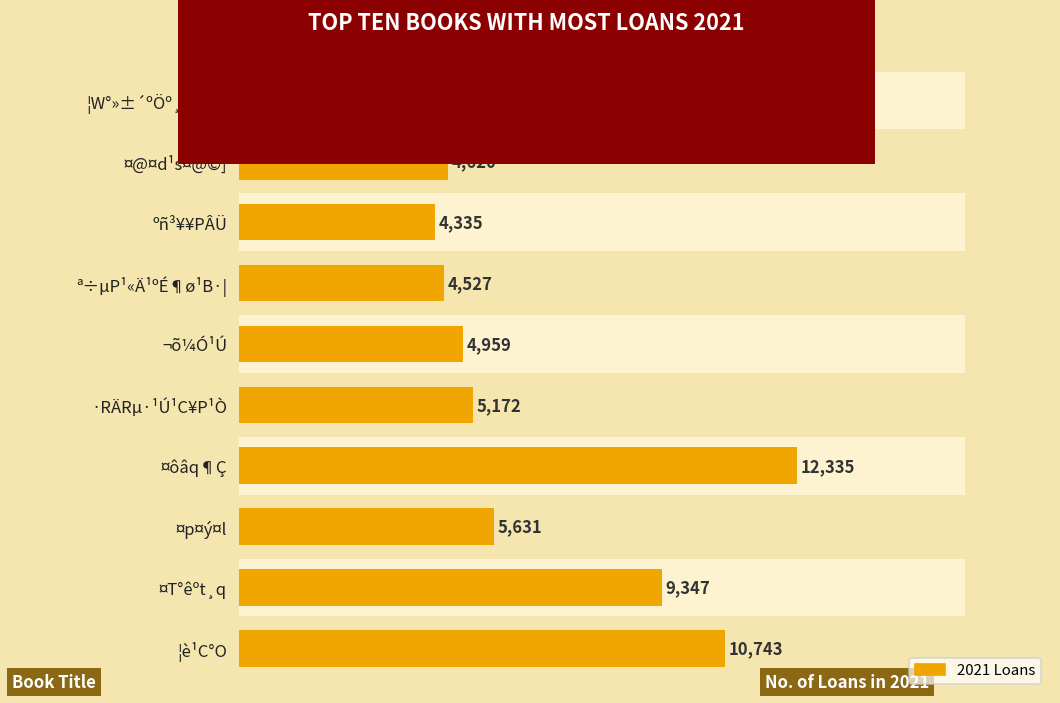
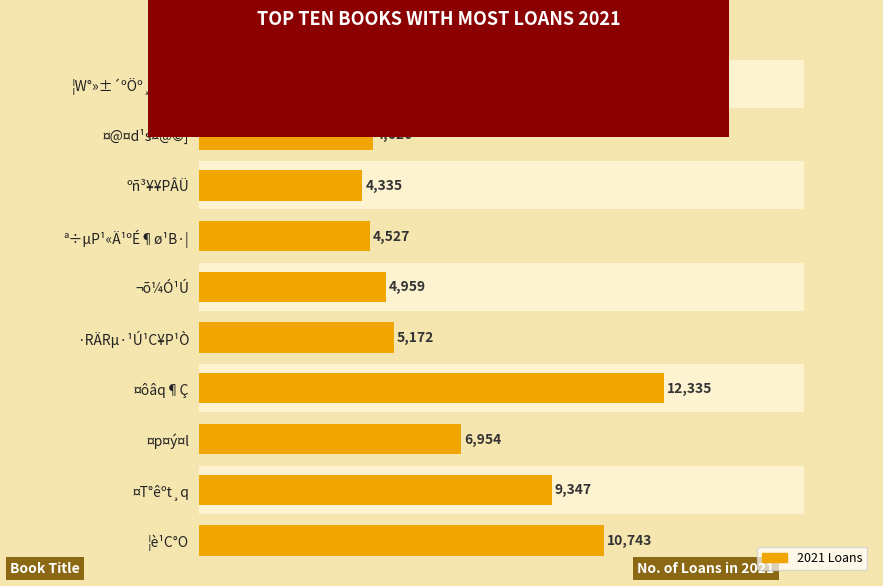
2021 Loans, ¤p¤ý¤l: 5,631 -> 6,954
